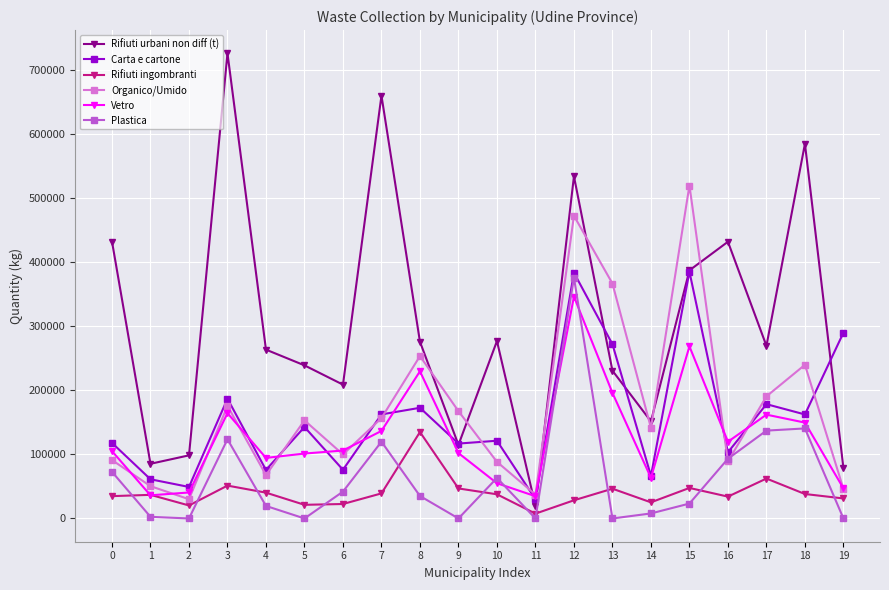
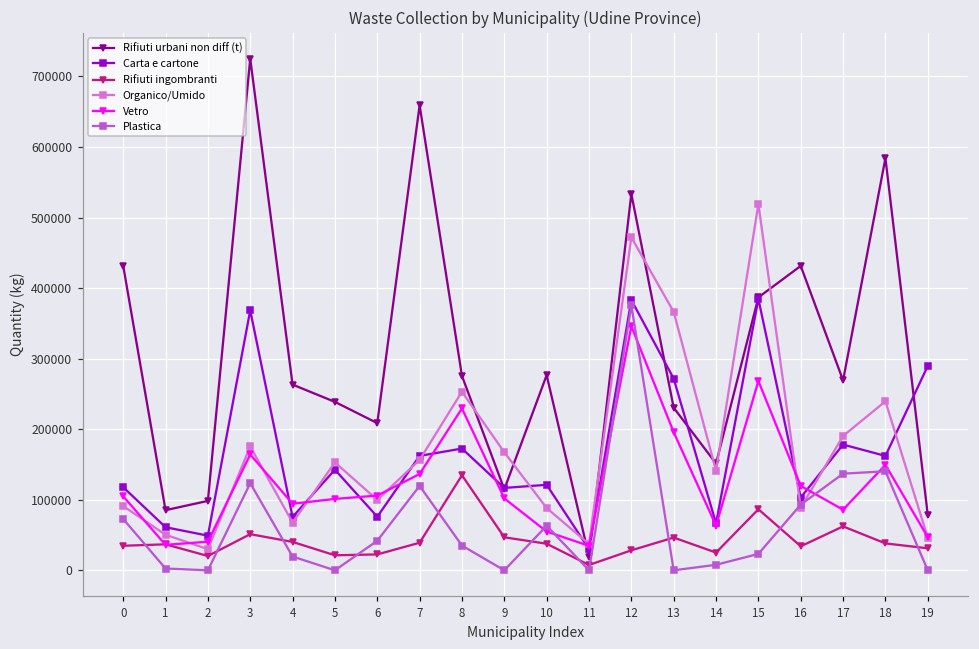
Carta e cartone, 3: 190000 -> 370000
Rifiuti ingombranti, 15: 50000 -> 90000
Vetro, 17: 160000 -> 90000
